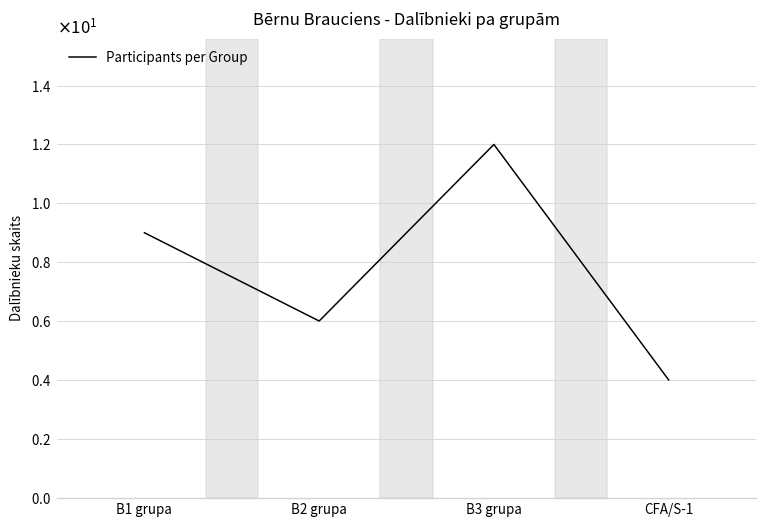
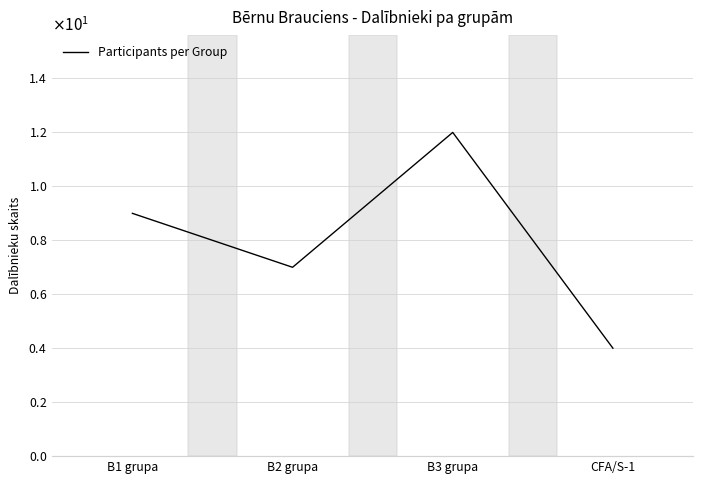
B2 grupa: 6 -> 7
